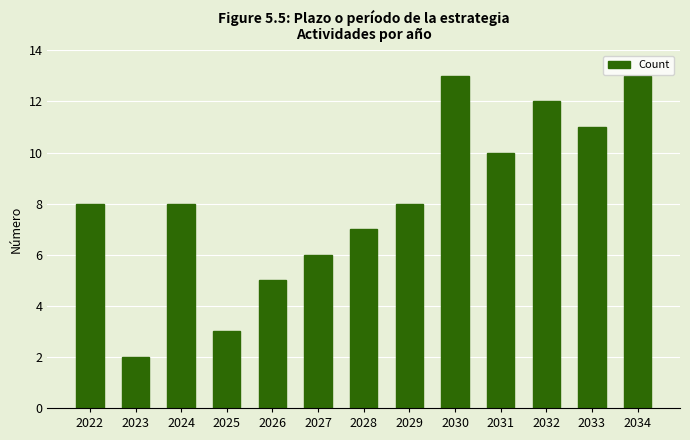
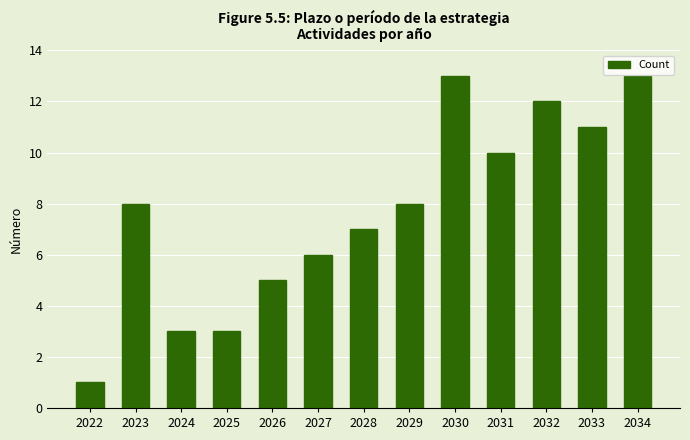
2022: 8 -> 1
2023: 2 -> 8
2024: 8 -> 3
